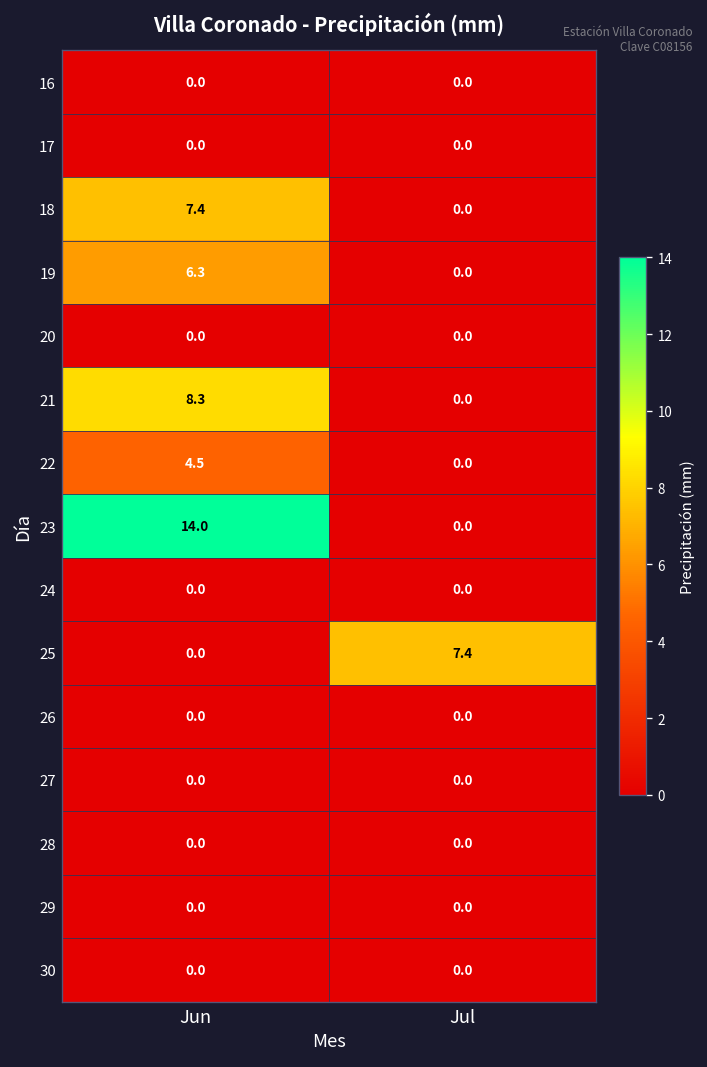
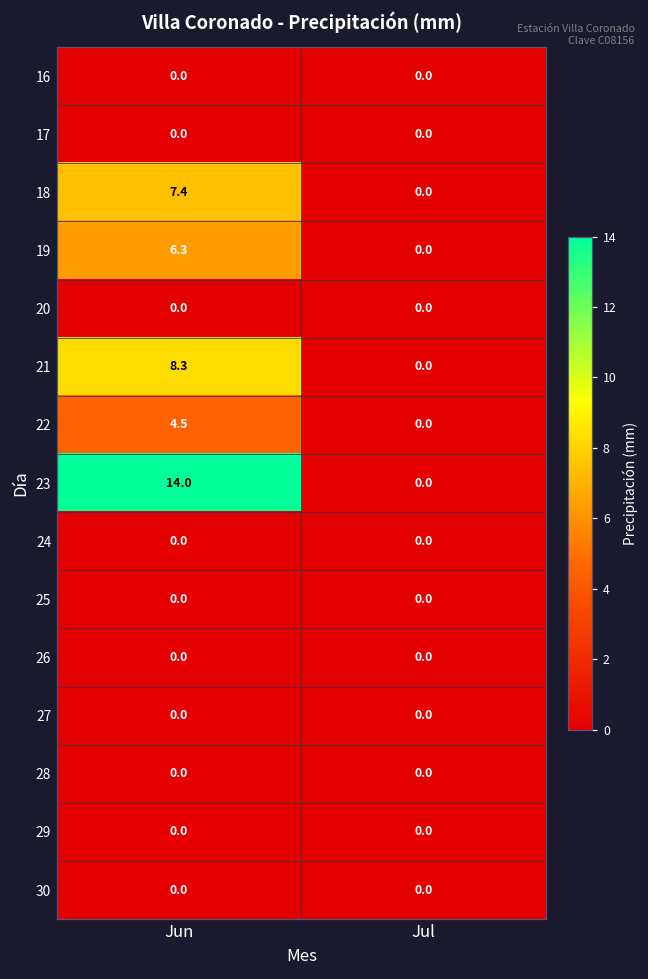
25, Jul: 7.4 -> 0.0
